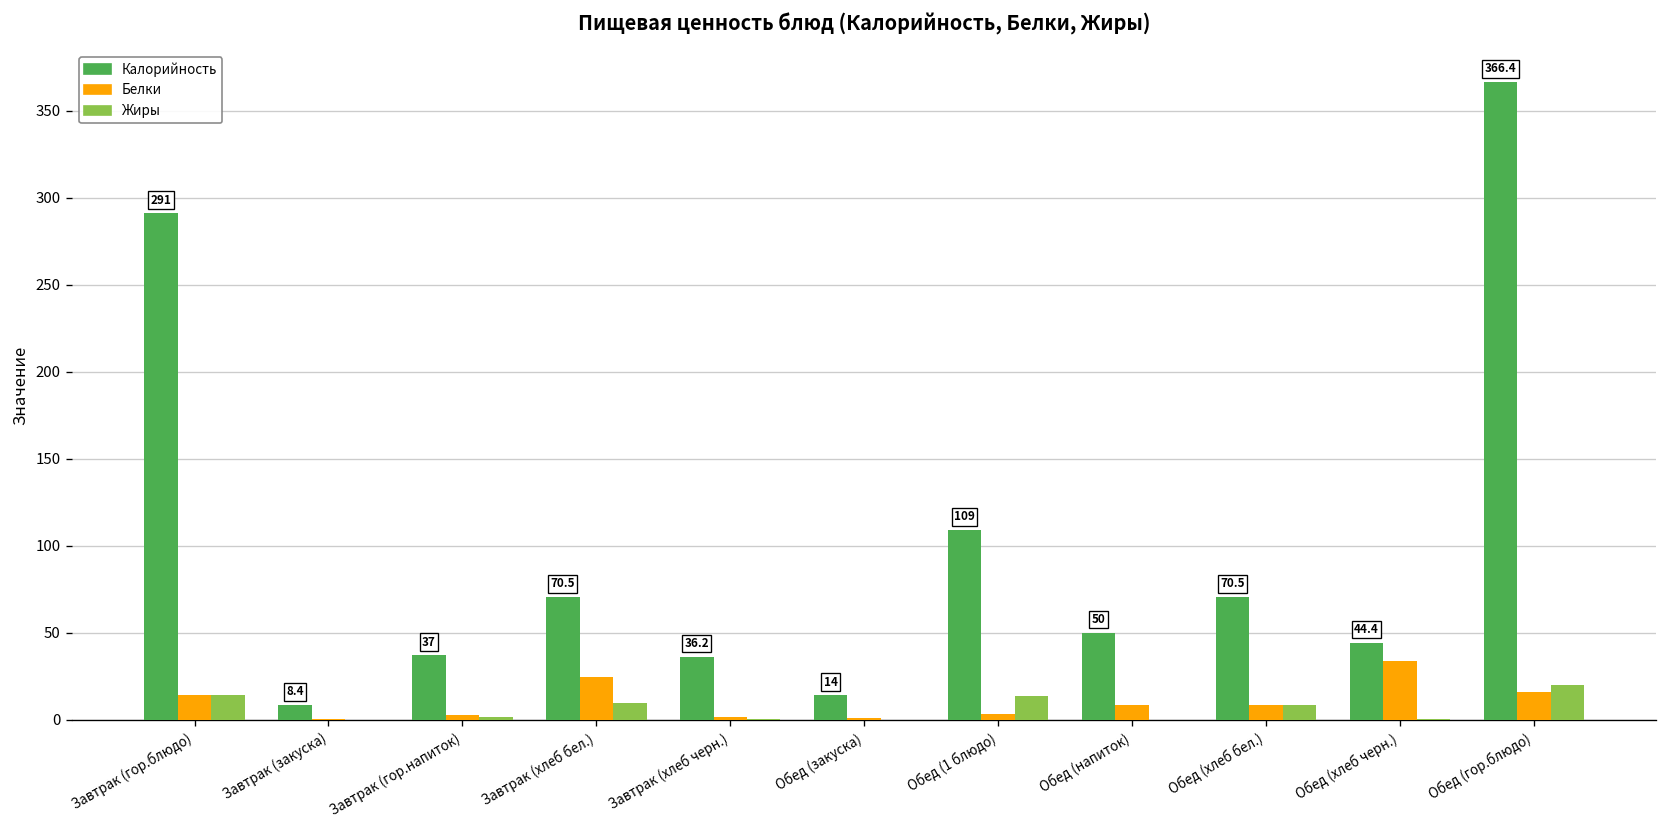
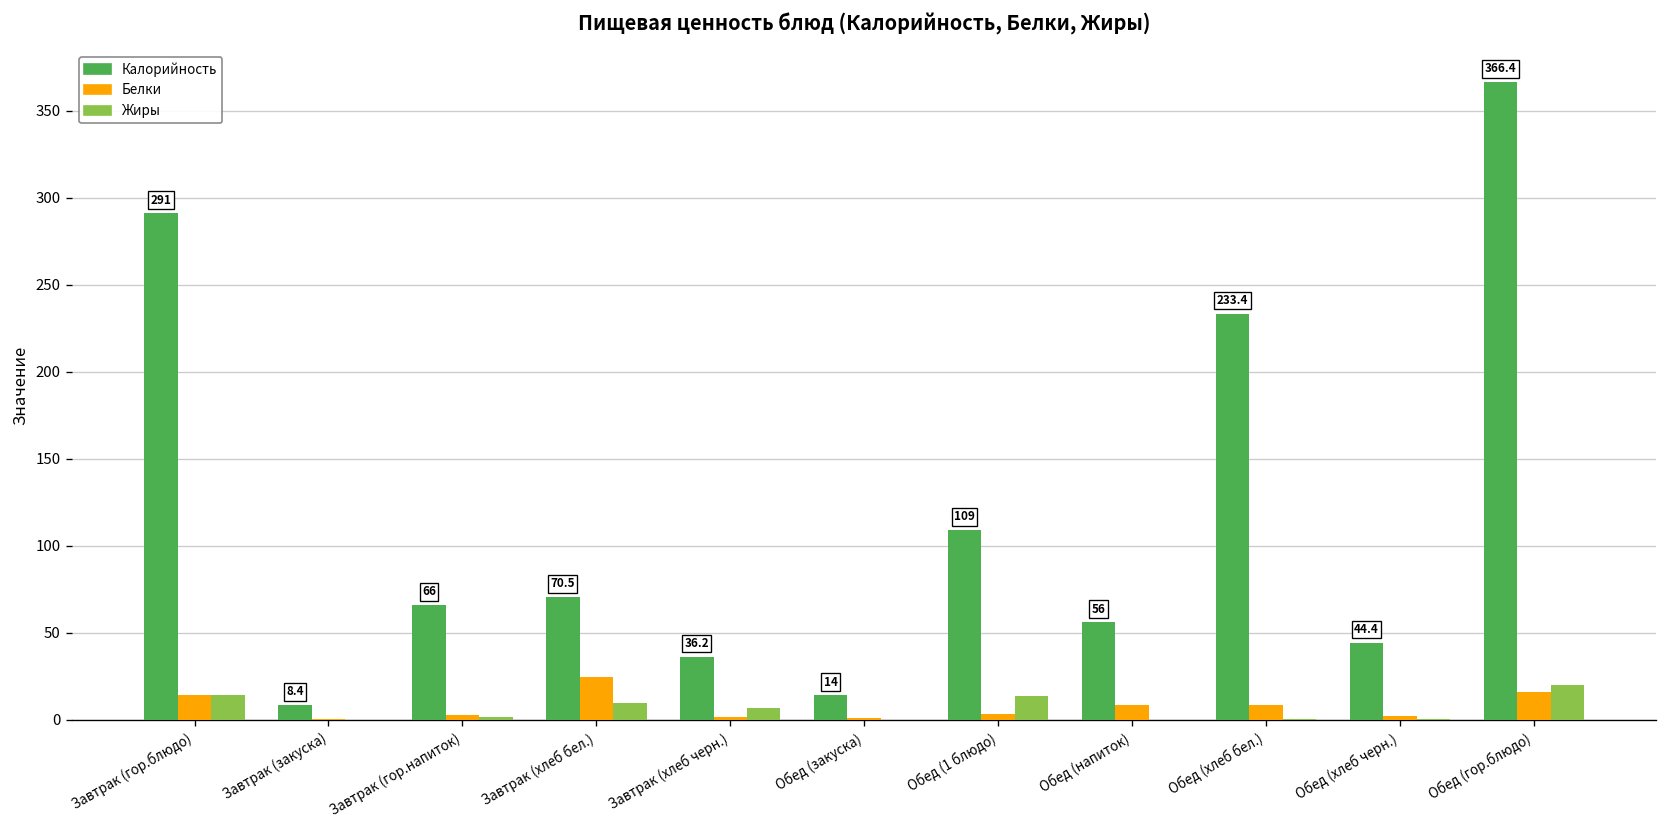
Калорийность, Завтрак (гор.напиток): 37 -> 66
Жиры, Завтрак (хлеб черн.): 0 -> 7
Калорийность, Обед (напиток): 50 -> 56
Калорийность, Обед (хлеб бел.): 70.5 -> 233.4
Жиры, Обед (хлеб бел.): 9 -> 0
Белки, Обед (хлеб черн.): 34 -> 2
